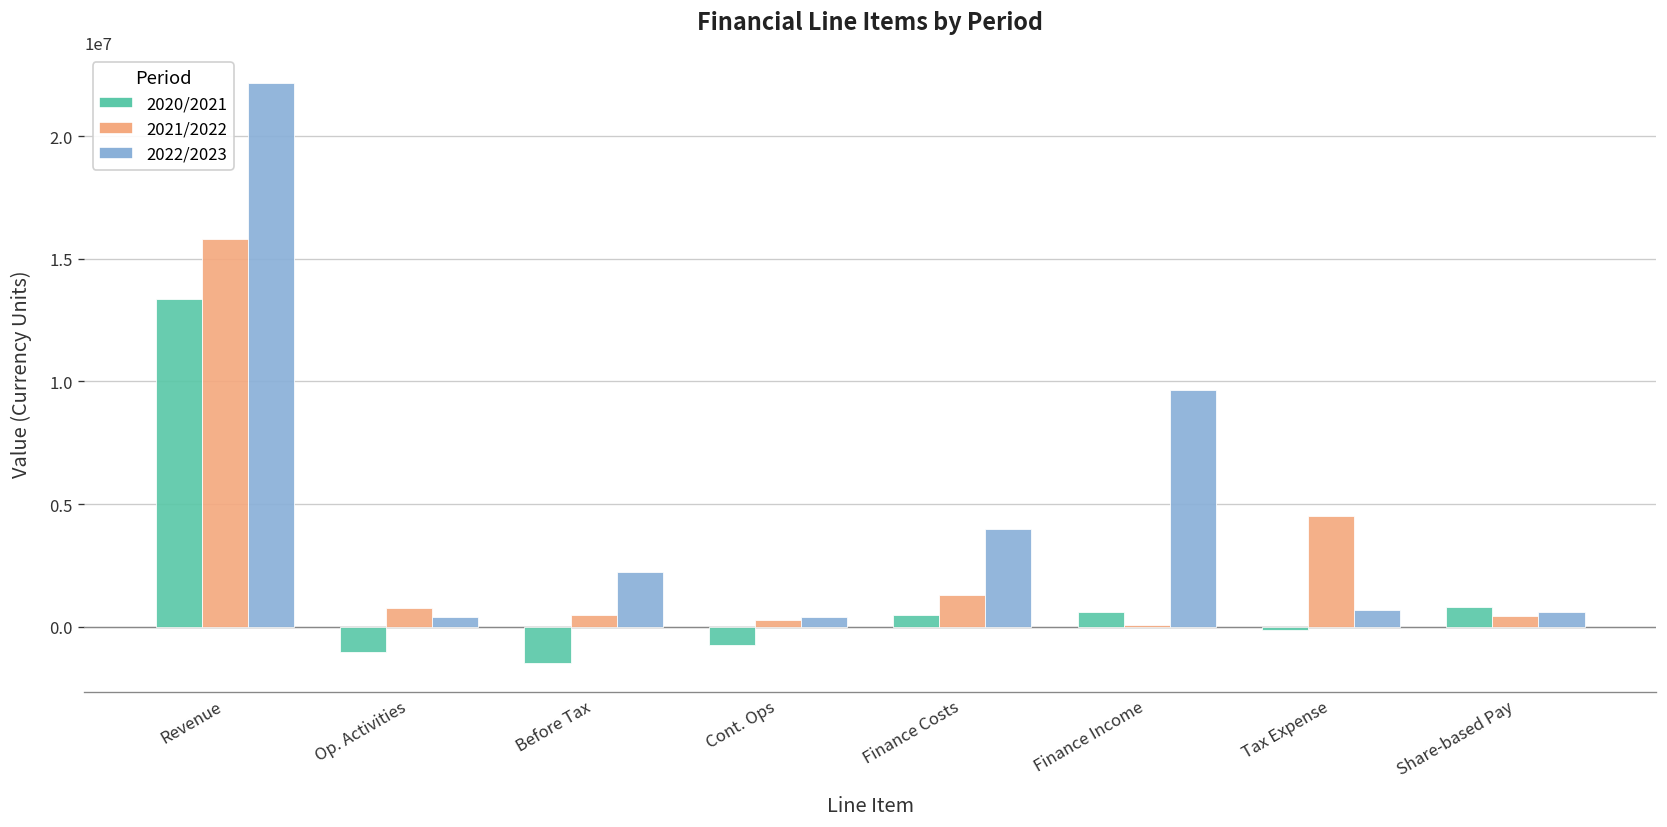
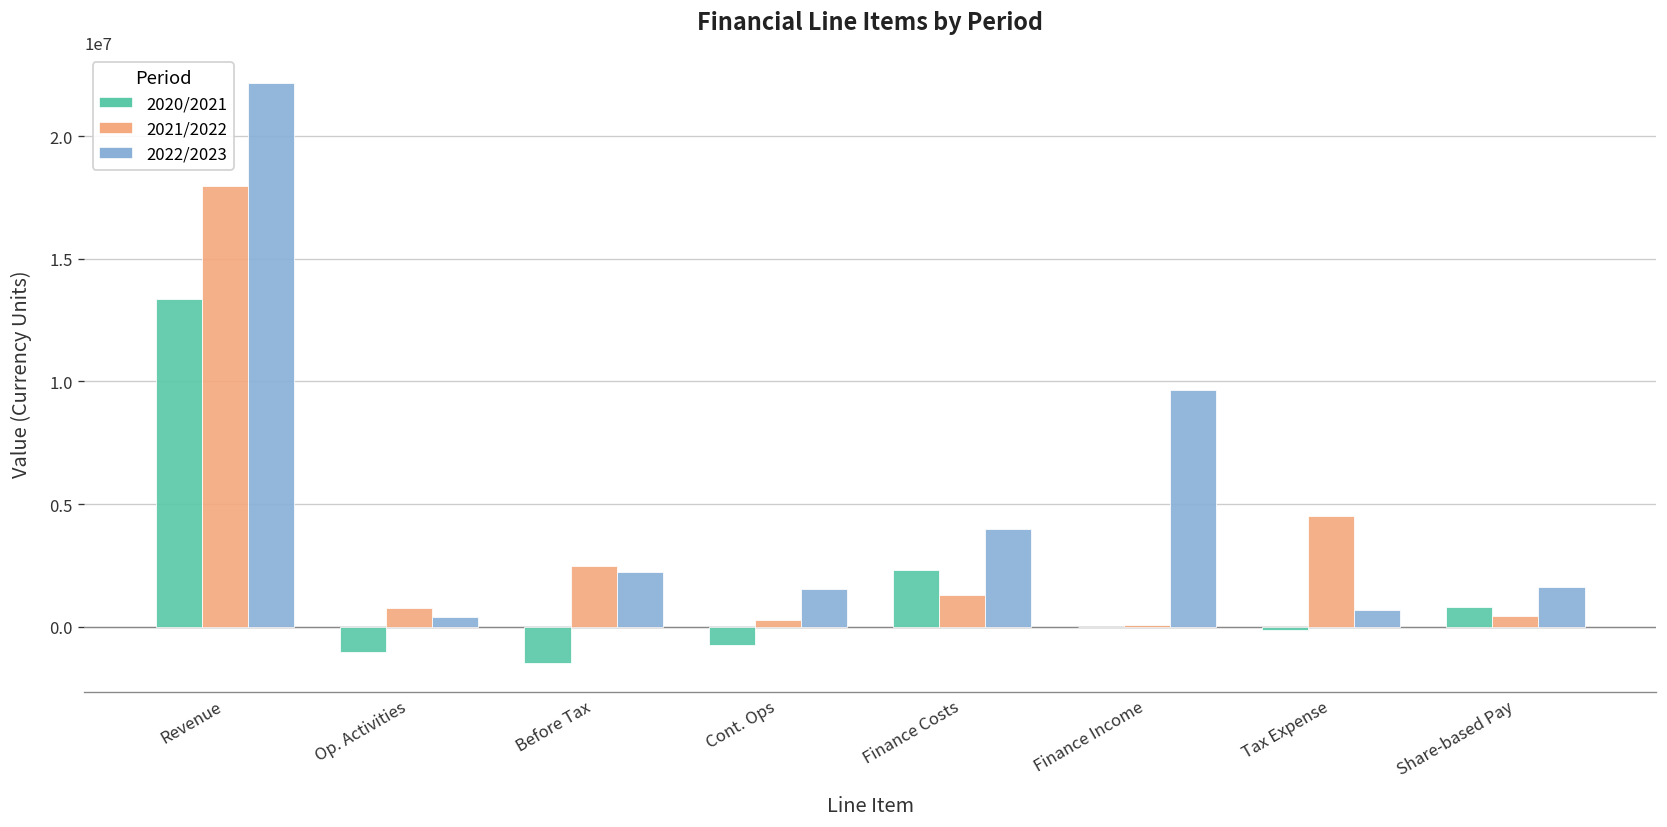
2021/2022, Revenue: 15800000 -> 18000000
2021/2022, Before Tax: 500000 -> 2500000
2022/2023, Cont. Ops: 400000 -> 1500000
2020/2021, Finance Costs: 500000 -> 2300000
2020/2021, Finance Income: 600000 -> 0
2022/2023, Share-based Pay: 600000 -> 1600000
